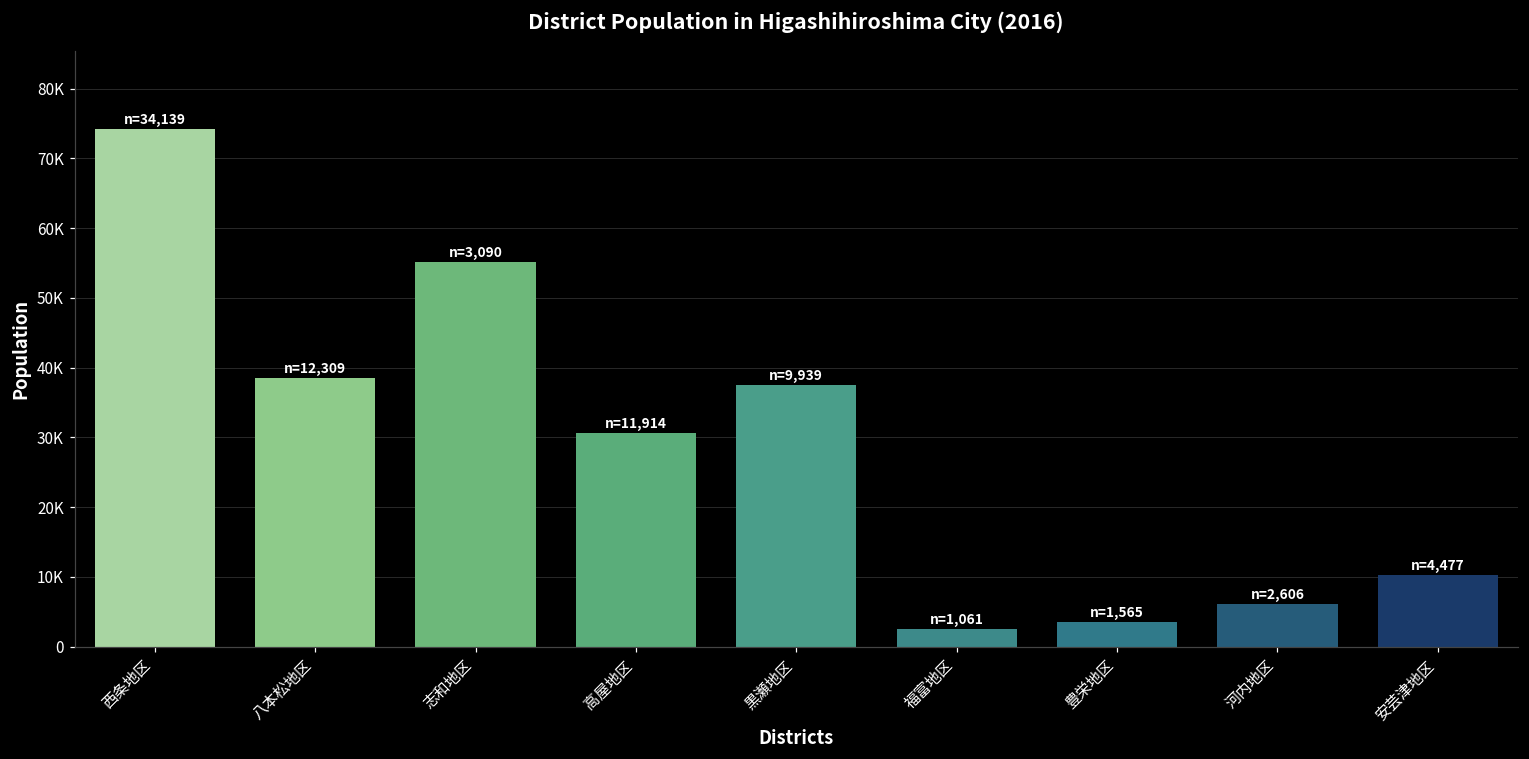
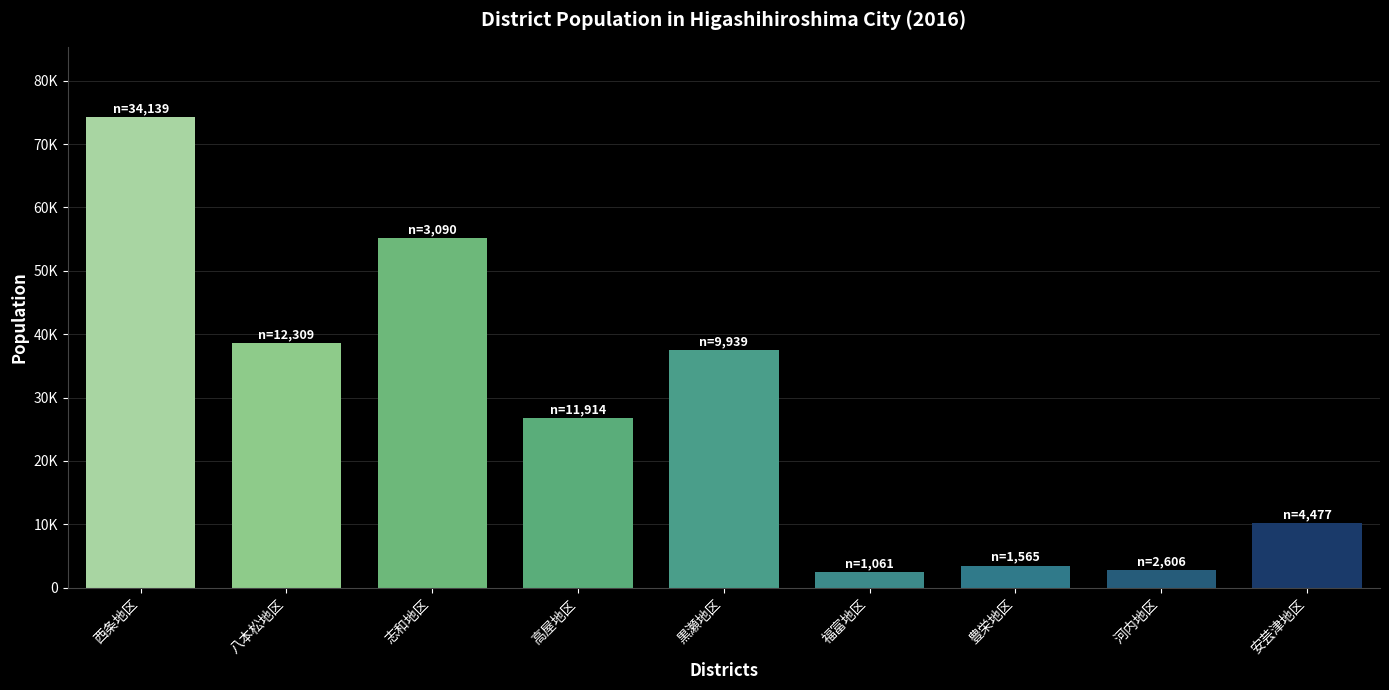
高屋地区: 31000 -> 27000
河内地区: 6000 -> 3000
